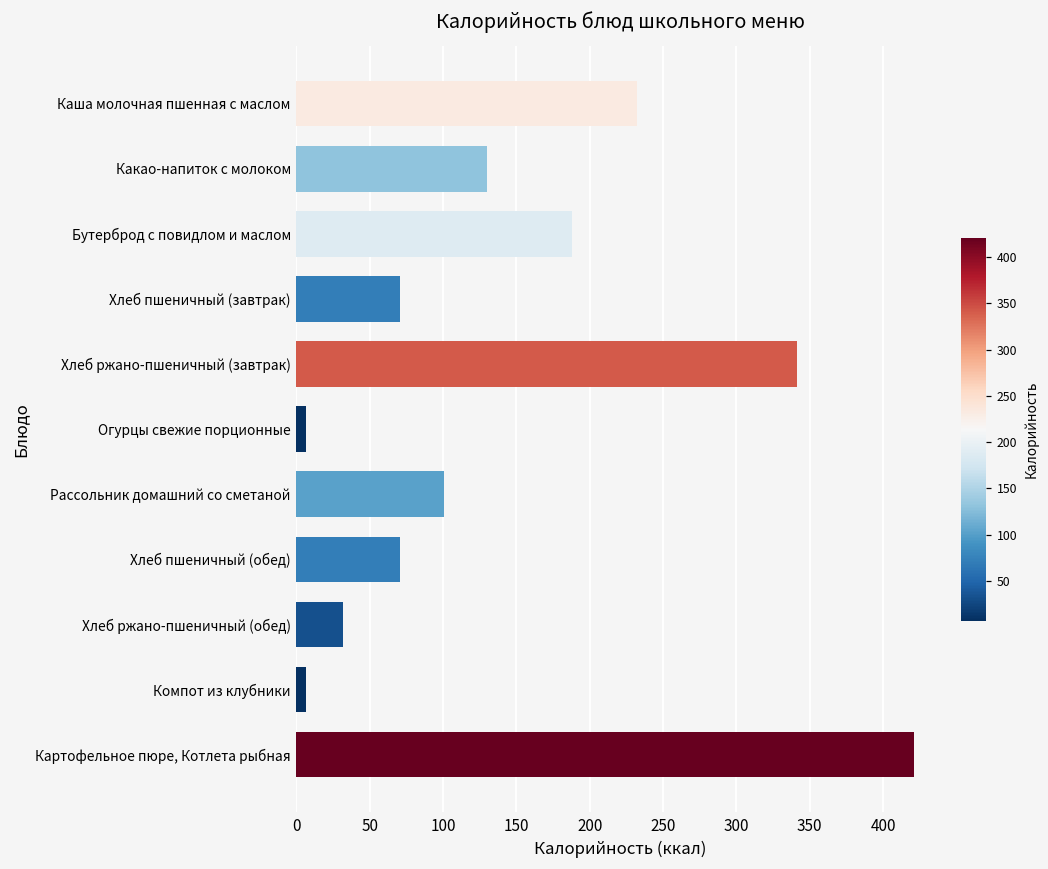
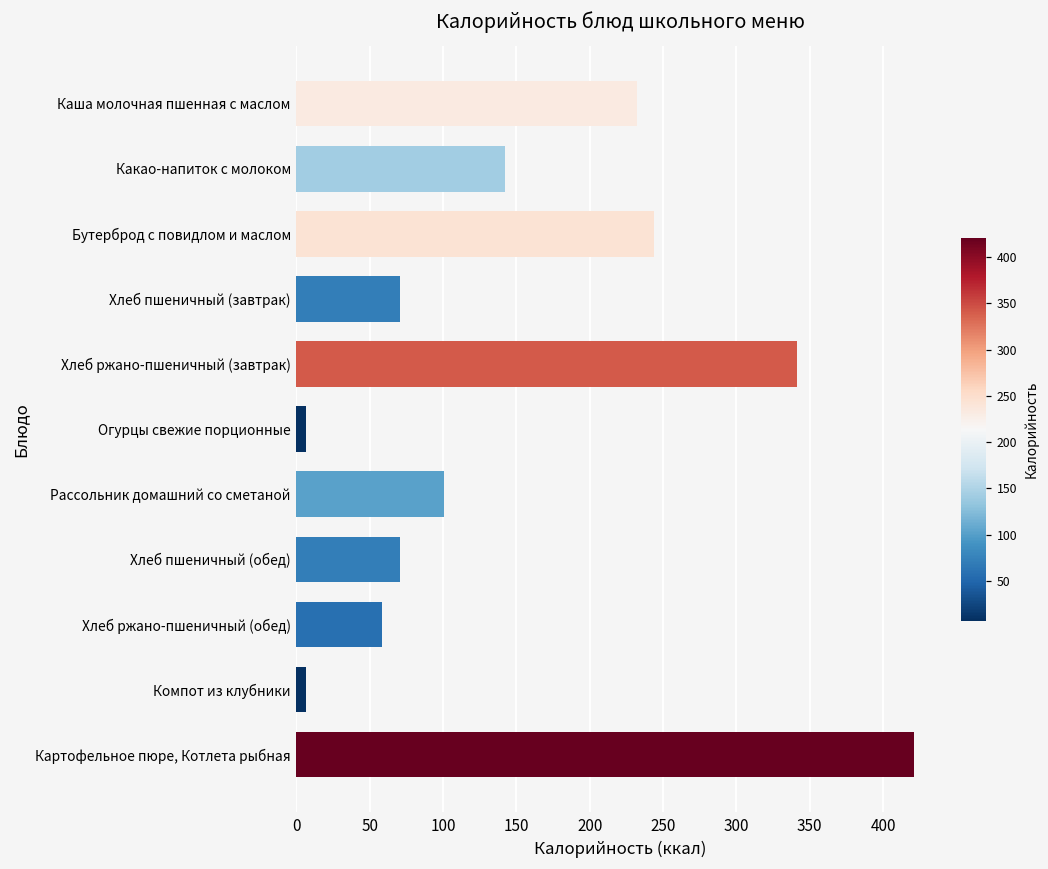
Какао-напиток с молоком: 130 -> 142
Бутерброд с повидлом и маслом: 188 -> 244
Хлеб ржано-пшеничный (обед): 32 -> 59
